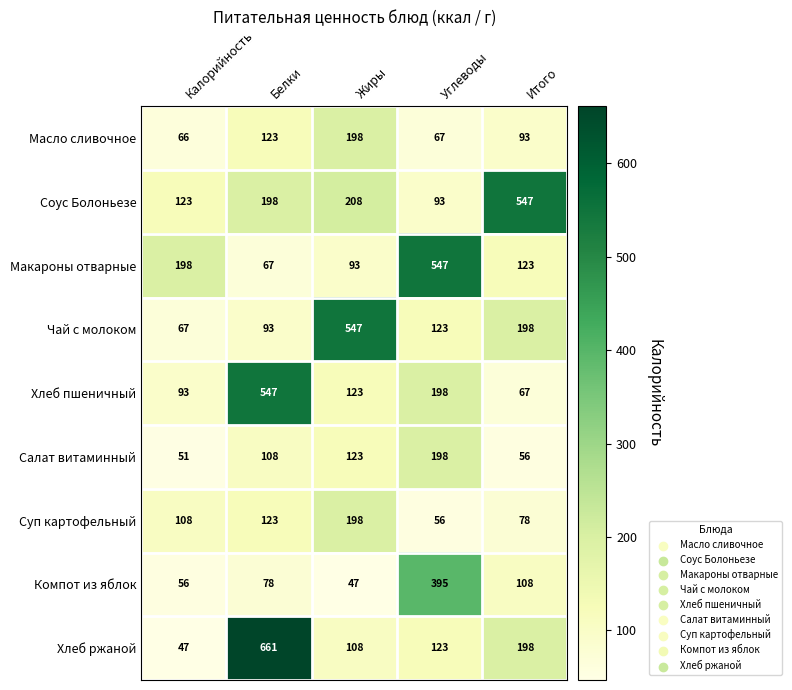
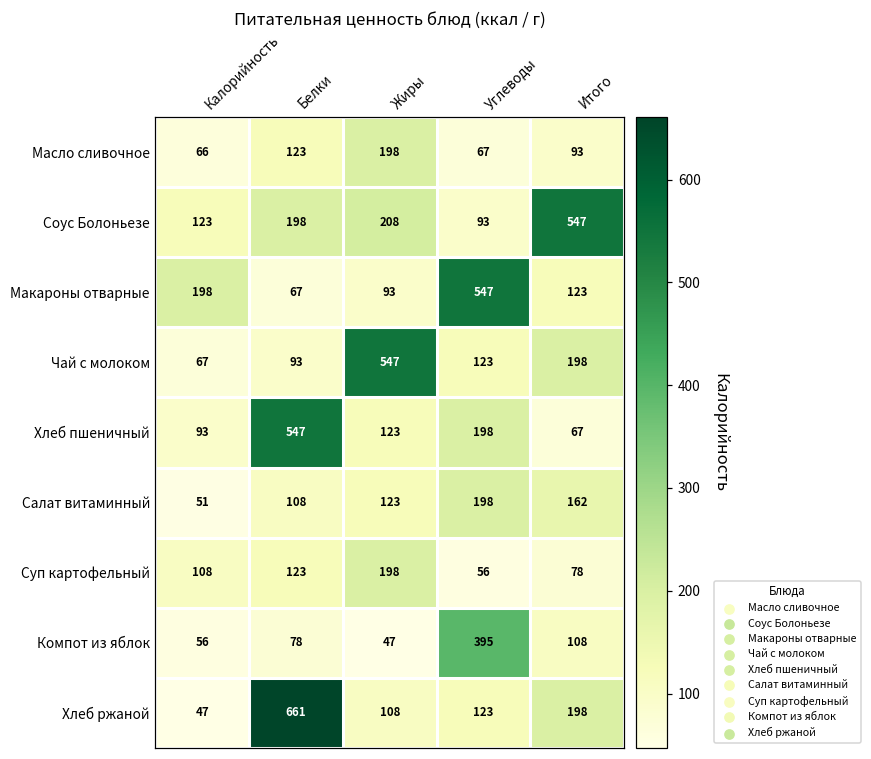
Салат витаминный, Итого: 56 -> 162
